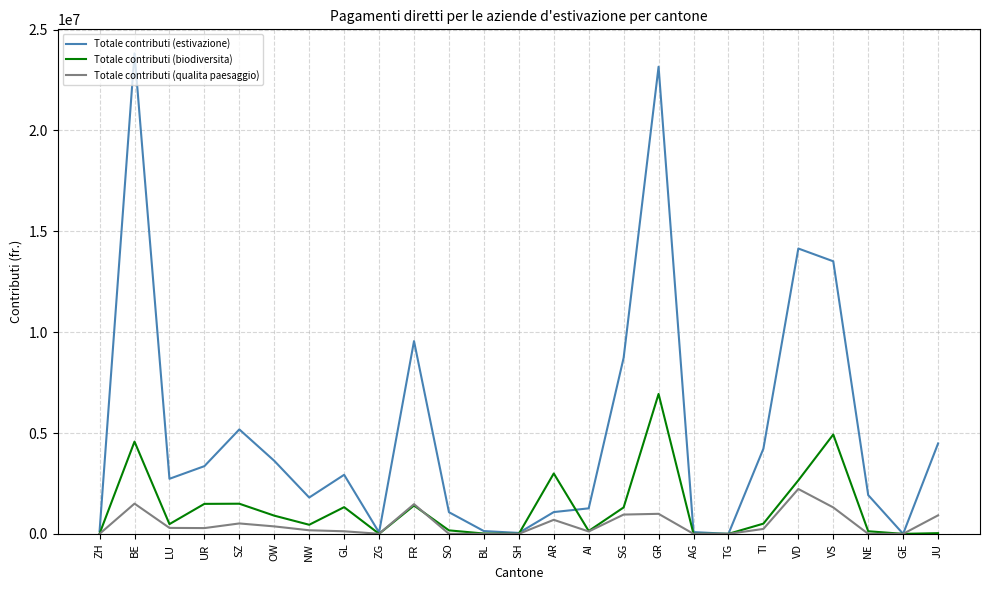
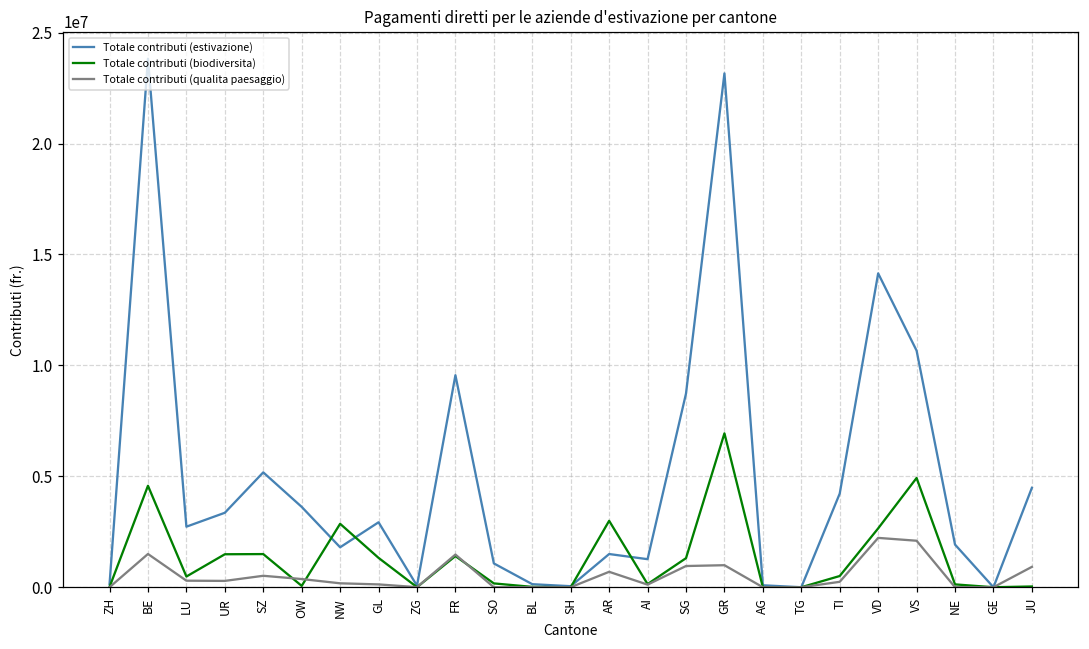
Totale contributi (biodiversita), OW: 900000 -> 100000
Totale contributi (biodiversita), NW: 500000 -> 2900000
Totale contributi (estivazione), AR: 1100000 -> 1500000
Totale contributi (estivazione), VS: 13500000 -> 10700000
Totale contributi (qualita paesaggio), VS: 1300000 -> 2100000
